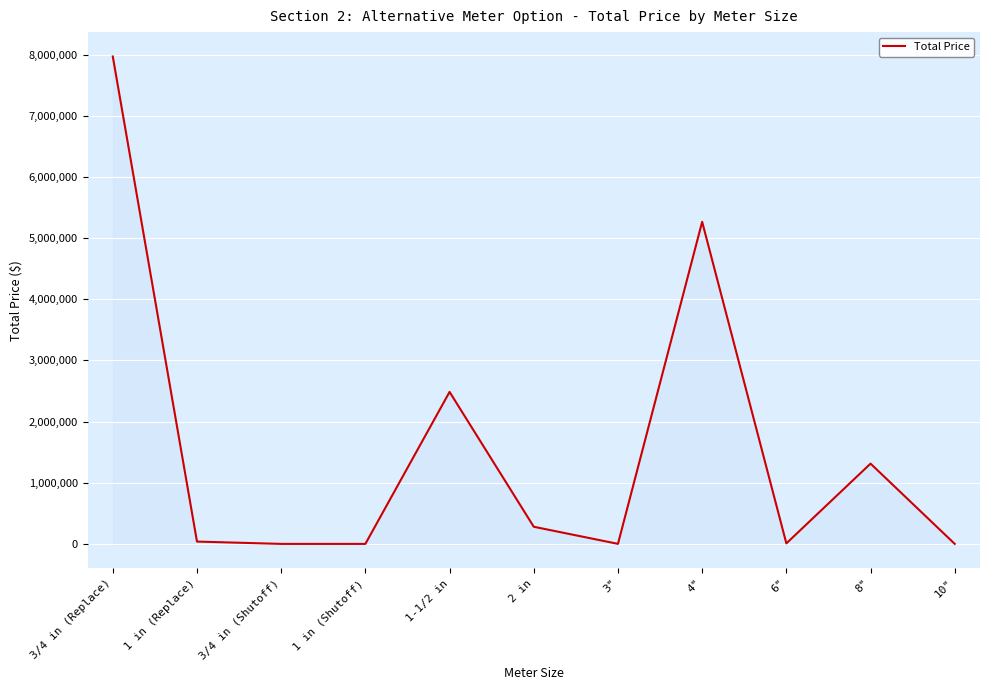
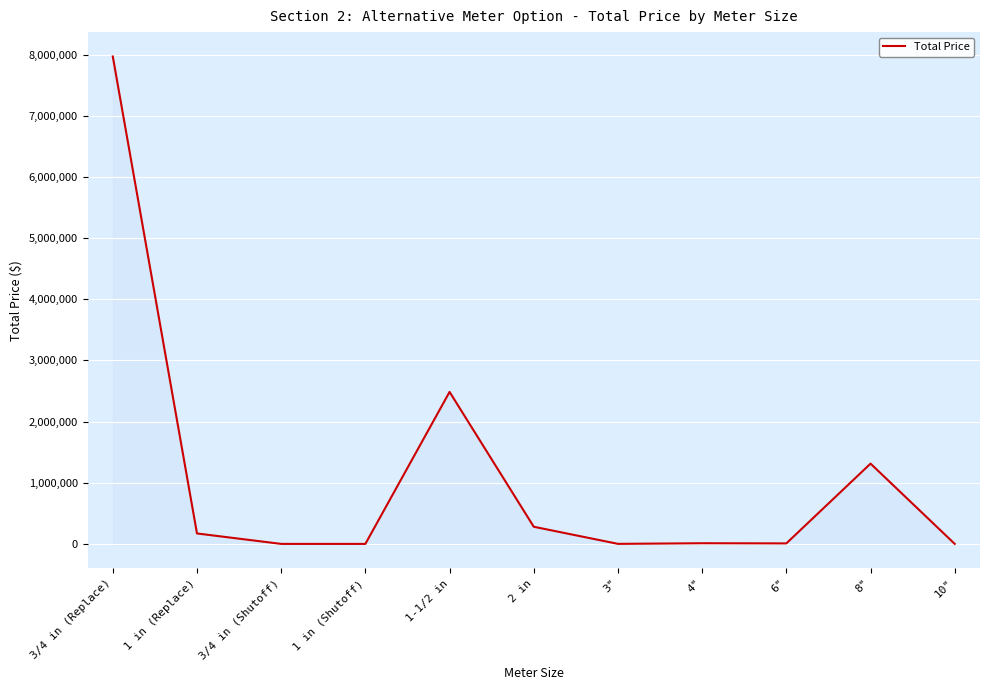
1 in (Replace): 0 -> 200,000
4": 5,300,000 -> 0
